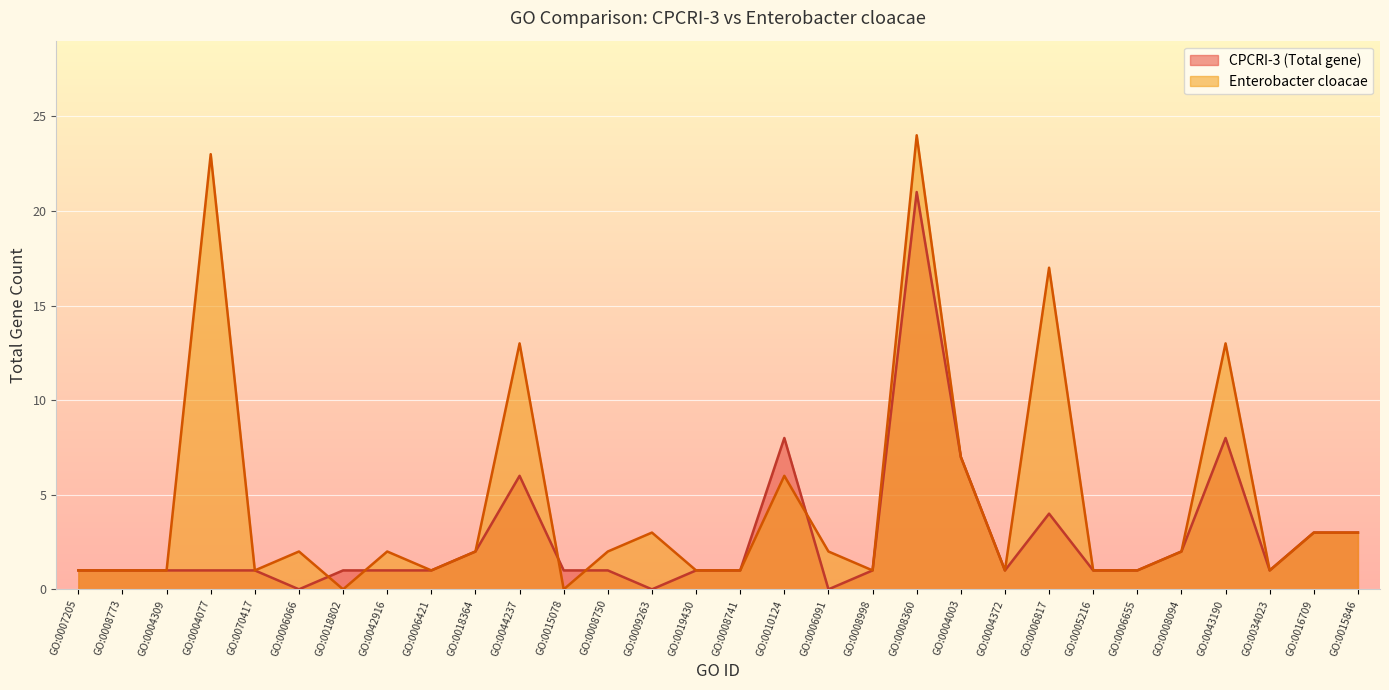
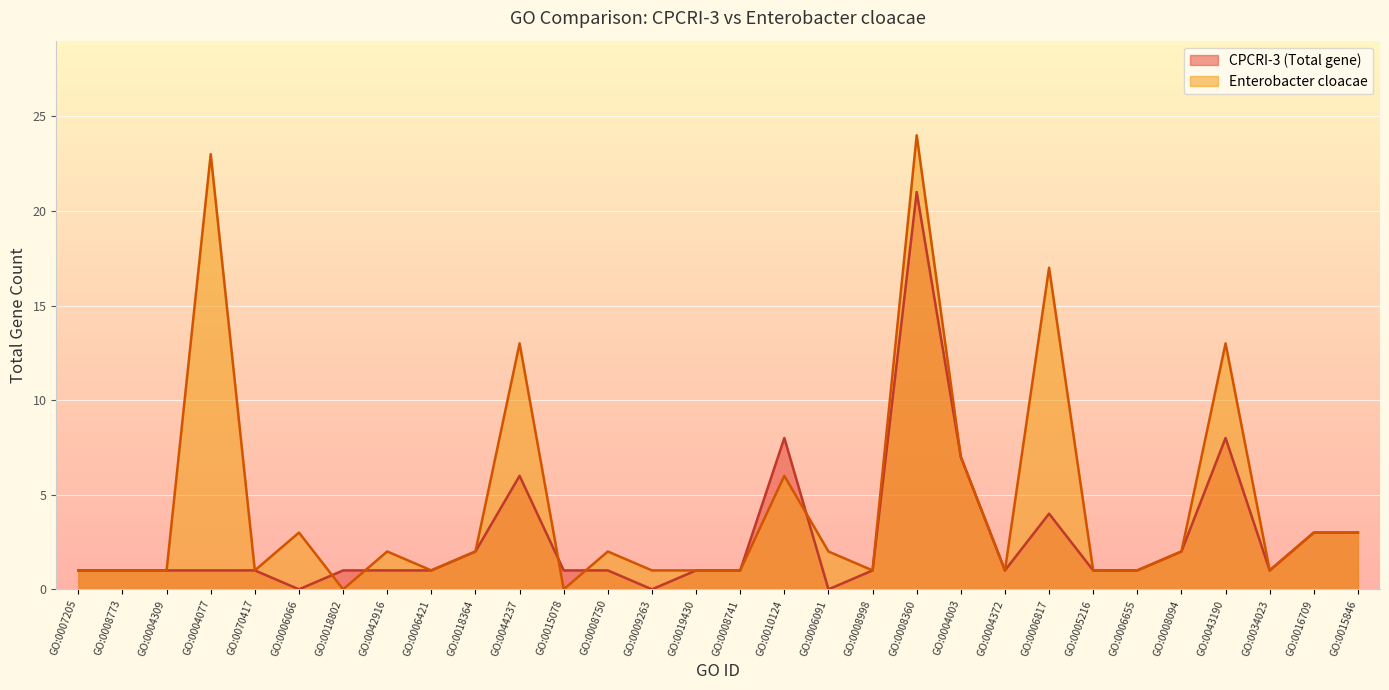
Enterobacter cloacae, GO:0006066: 2 -> 3
Enterobacter cloacae, GO:0009263: 3 -> 1
